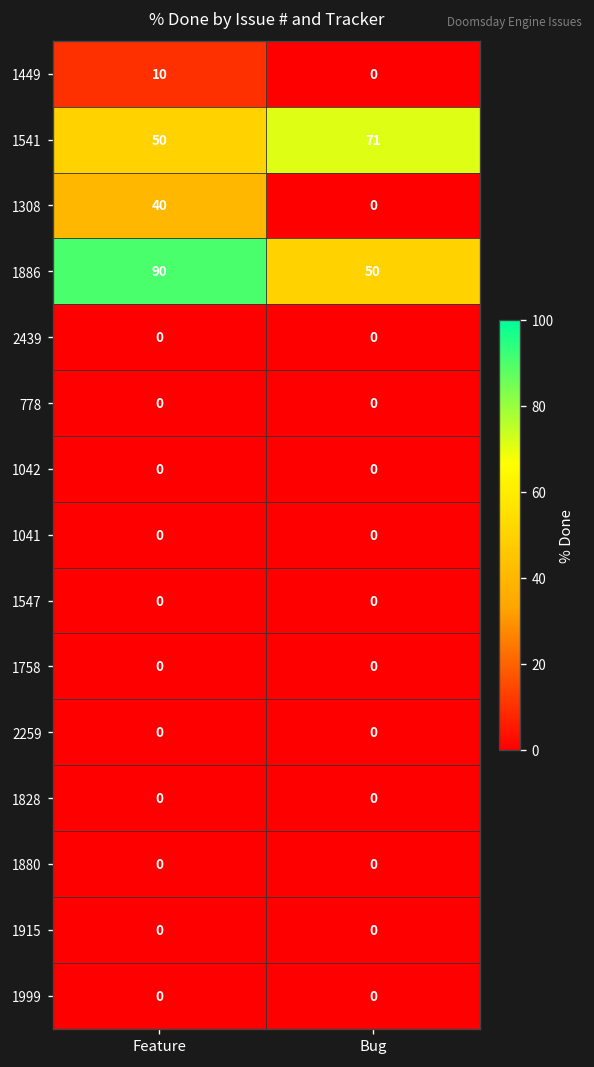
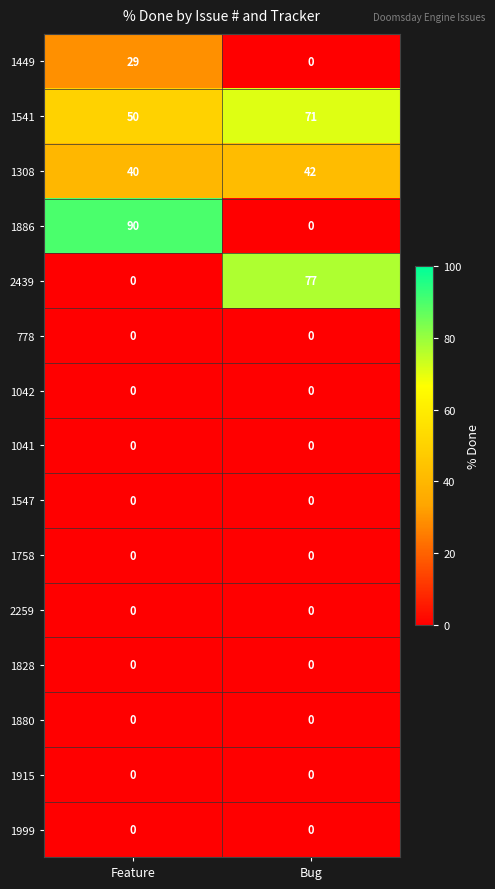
1449, Feature: 10 -> 29
1308, Bug: 0 -> 42
1886, Bug: 50 -> 0
2439, Bug: 0 -> 77
